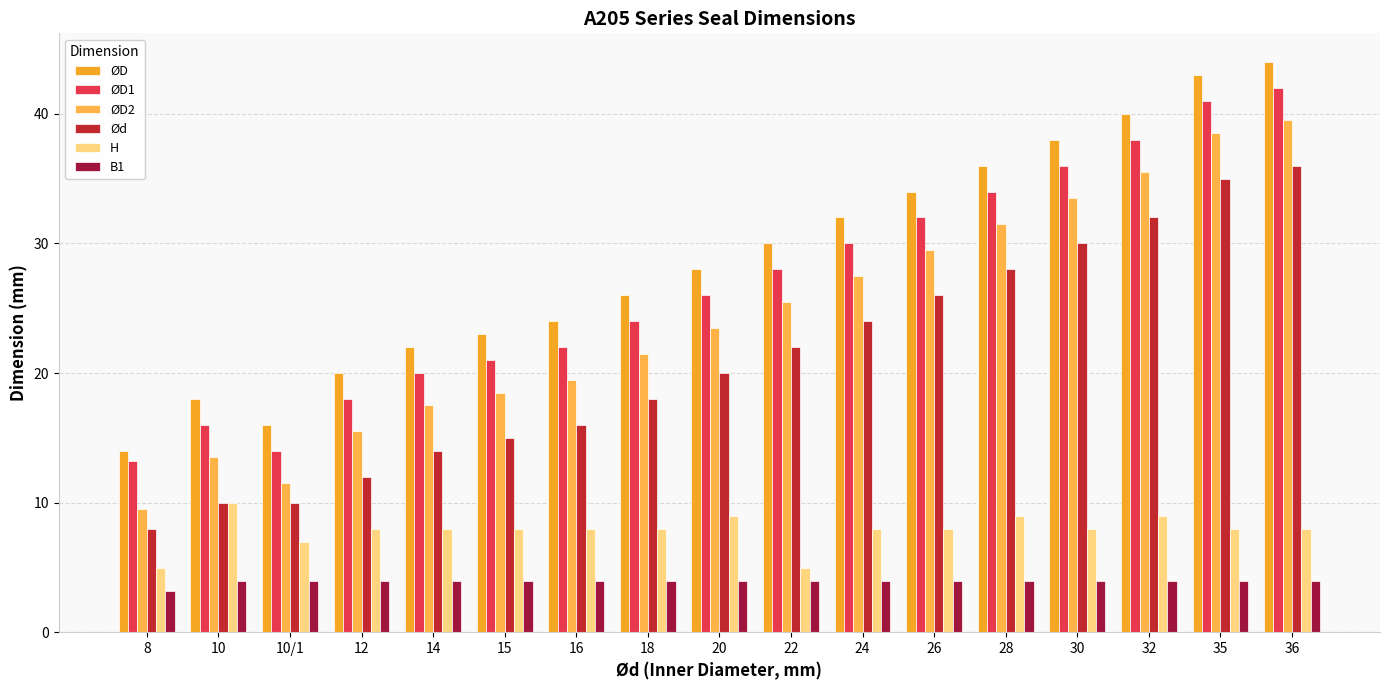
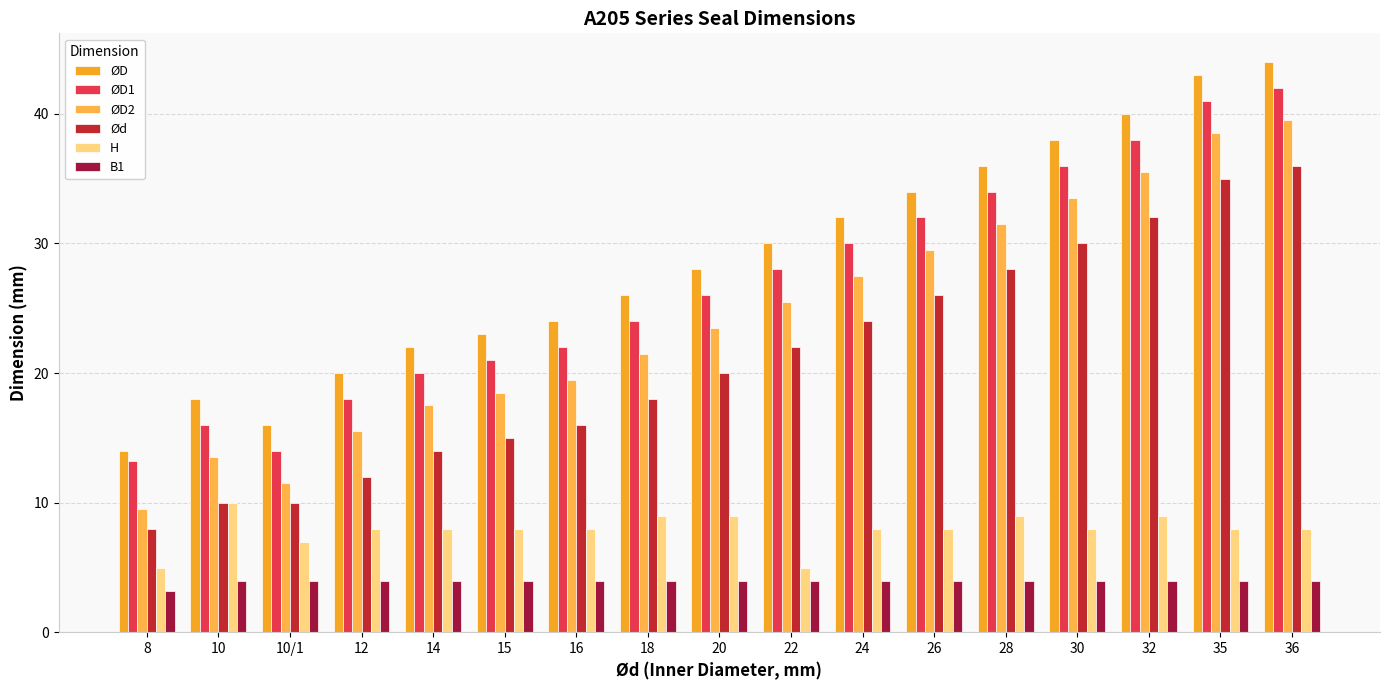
H, 18: 8 -> 9
